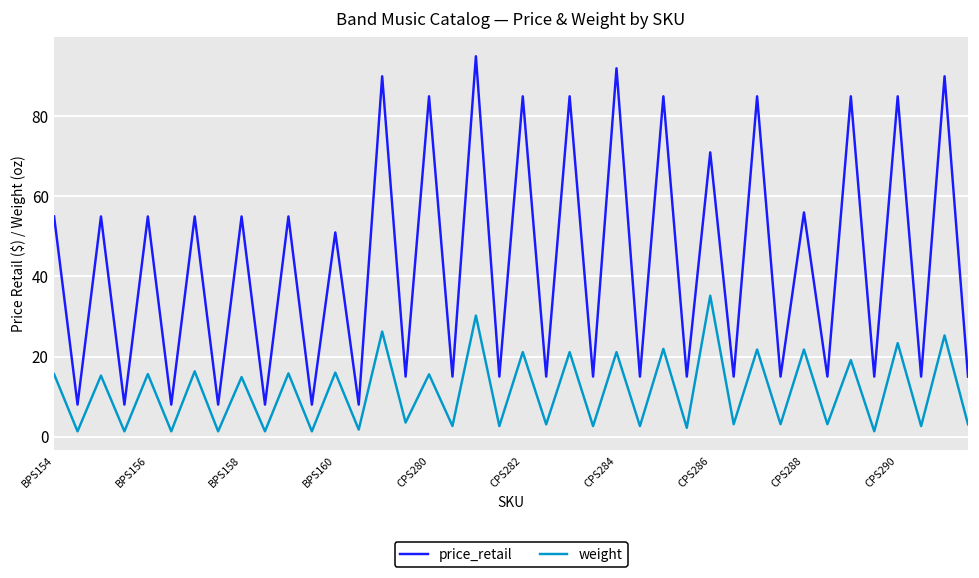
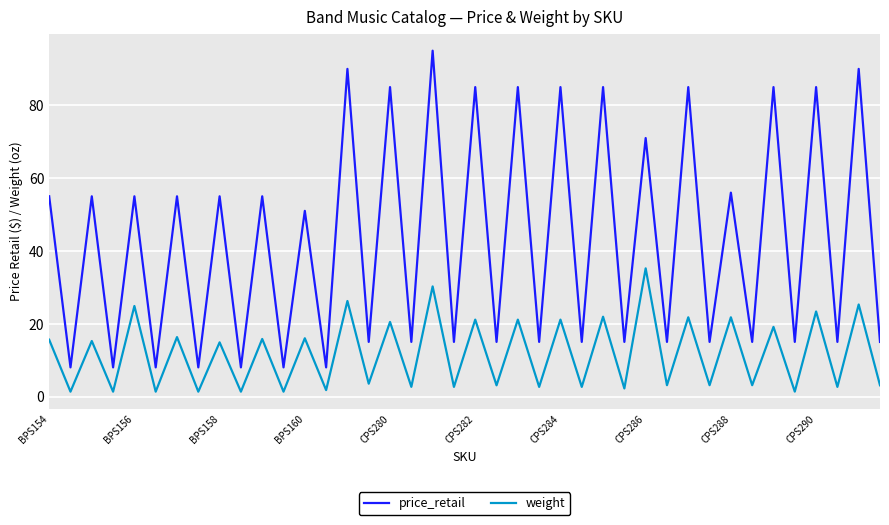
weight, BPS156: 16 -> 25
weight, CPS280: 16 -> 20
price_retail, CPS284: 92 -> 85
